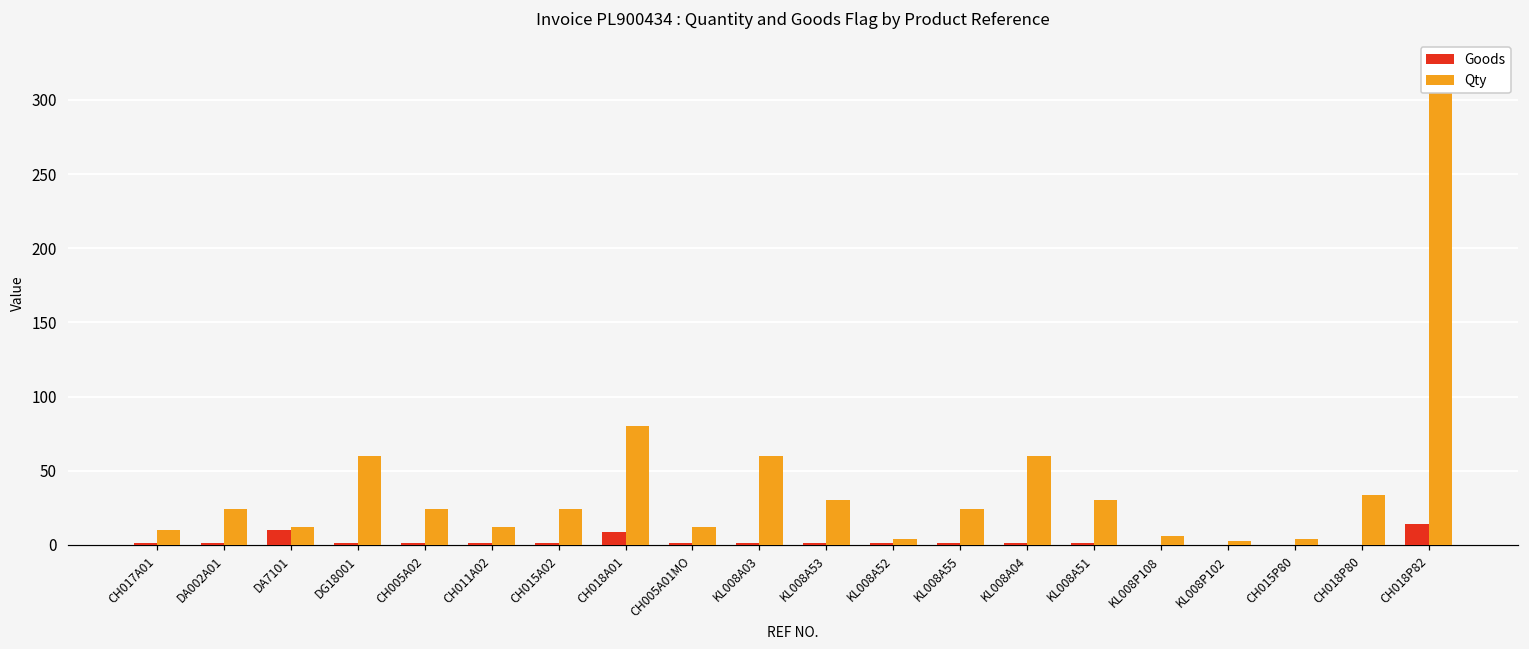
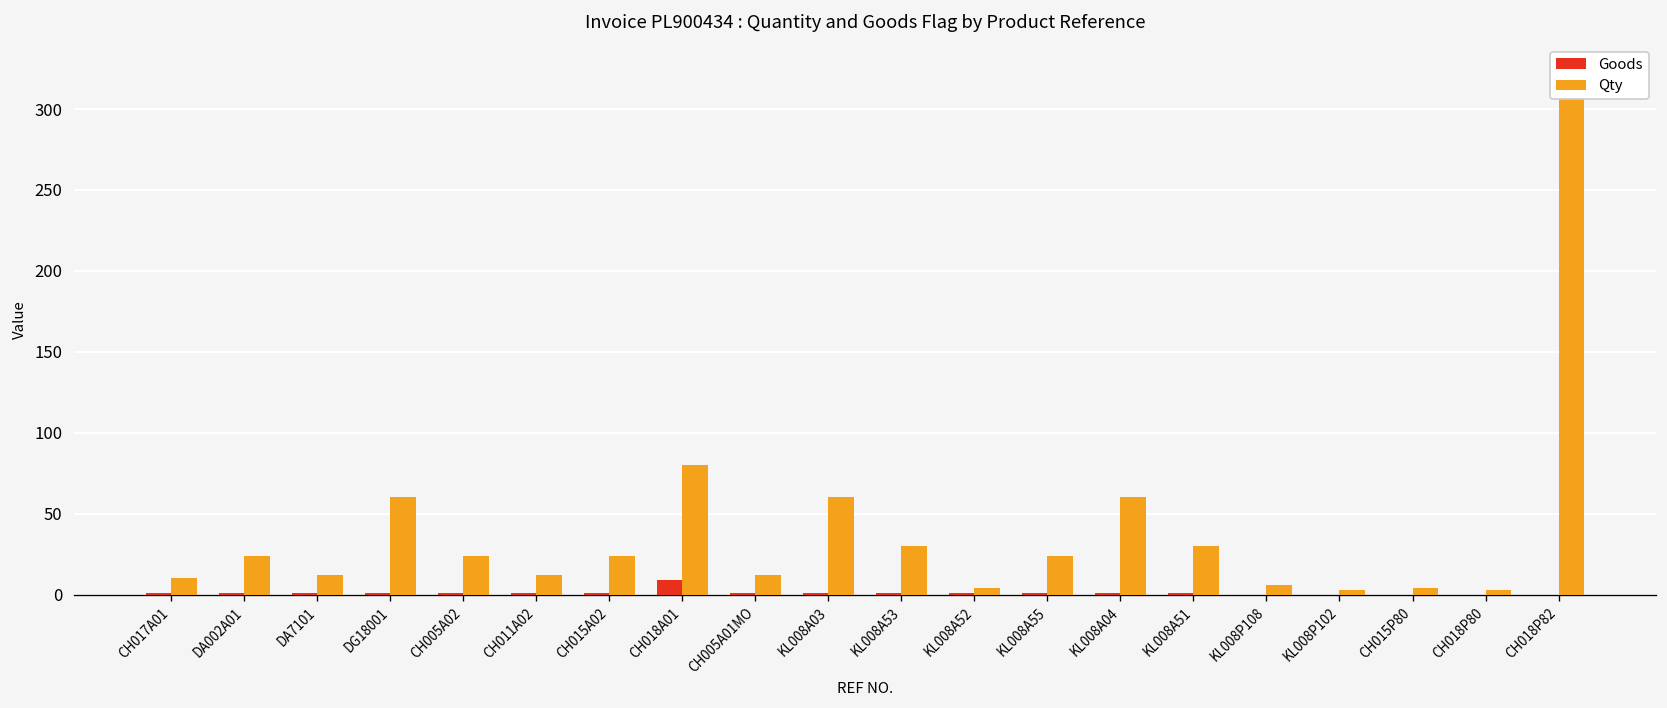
Goods, DA7101: 10 -> 1
Qty, CH018P80: 34 -> 3
Goods, CH018P82: 14 -> 0
